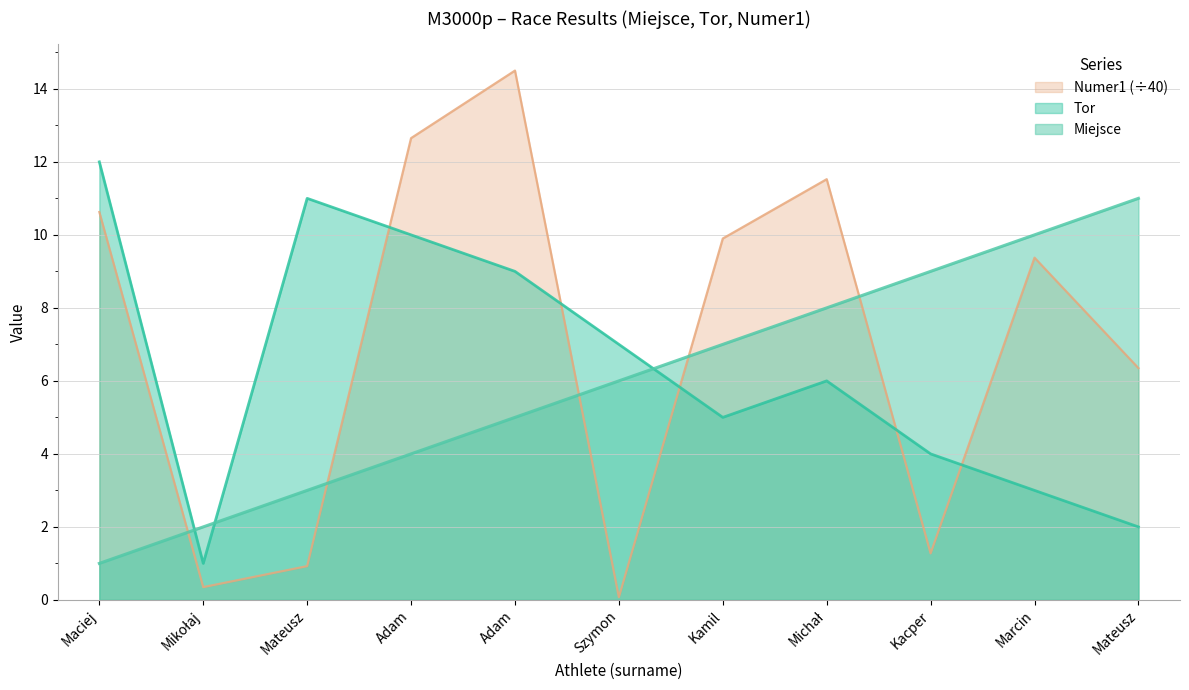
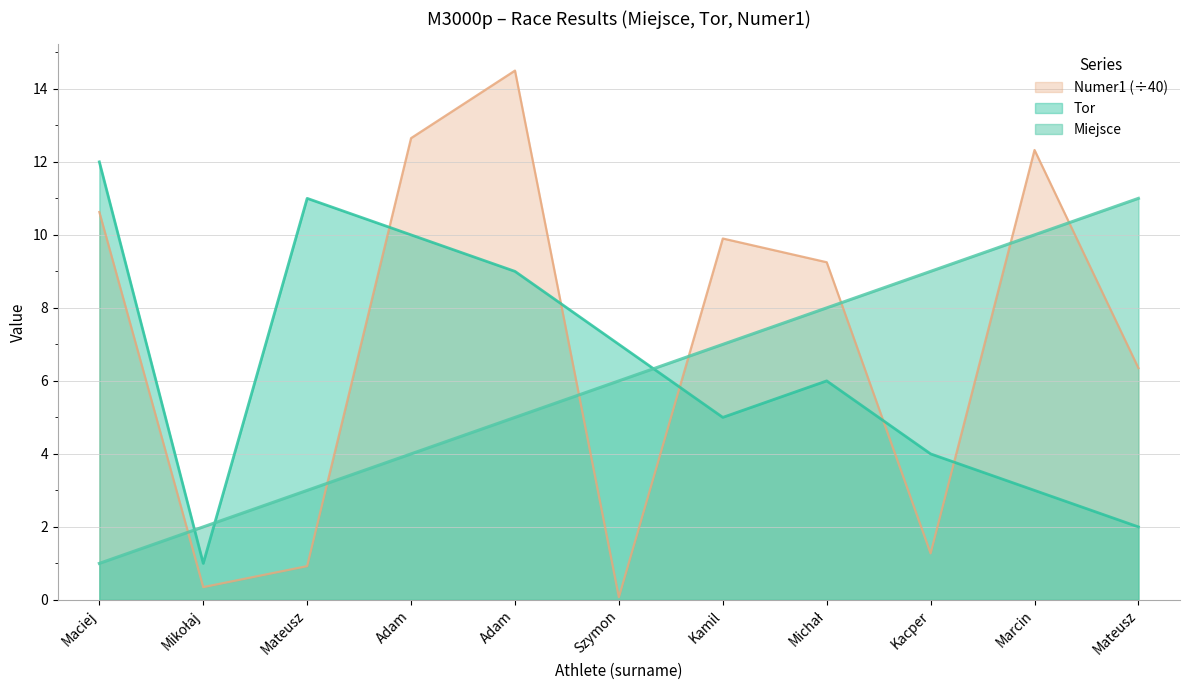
Numer1 (÷40), Michał: 11.5 -> 9.3
Numer1 (÷40), Marcin: 9.4 -> 12.3
